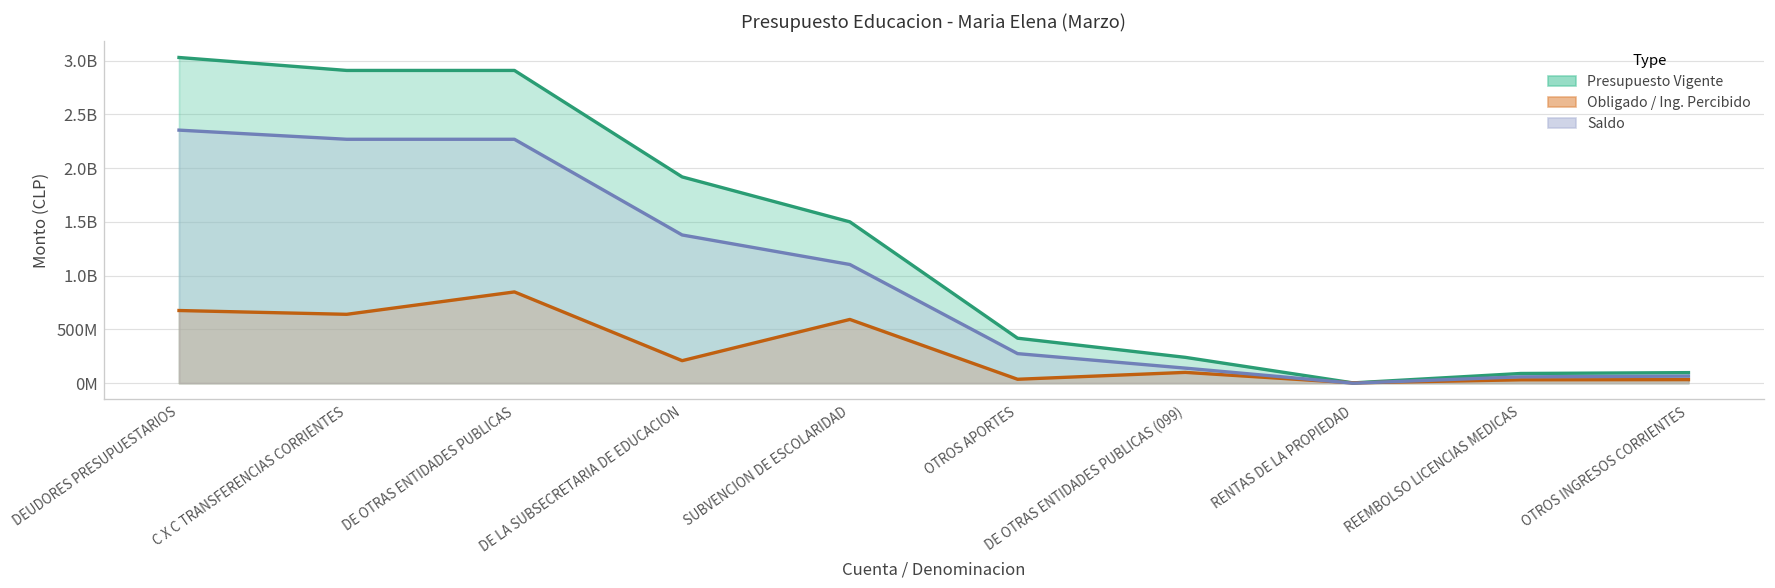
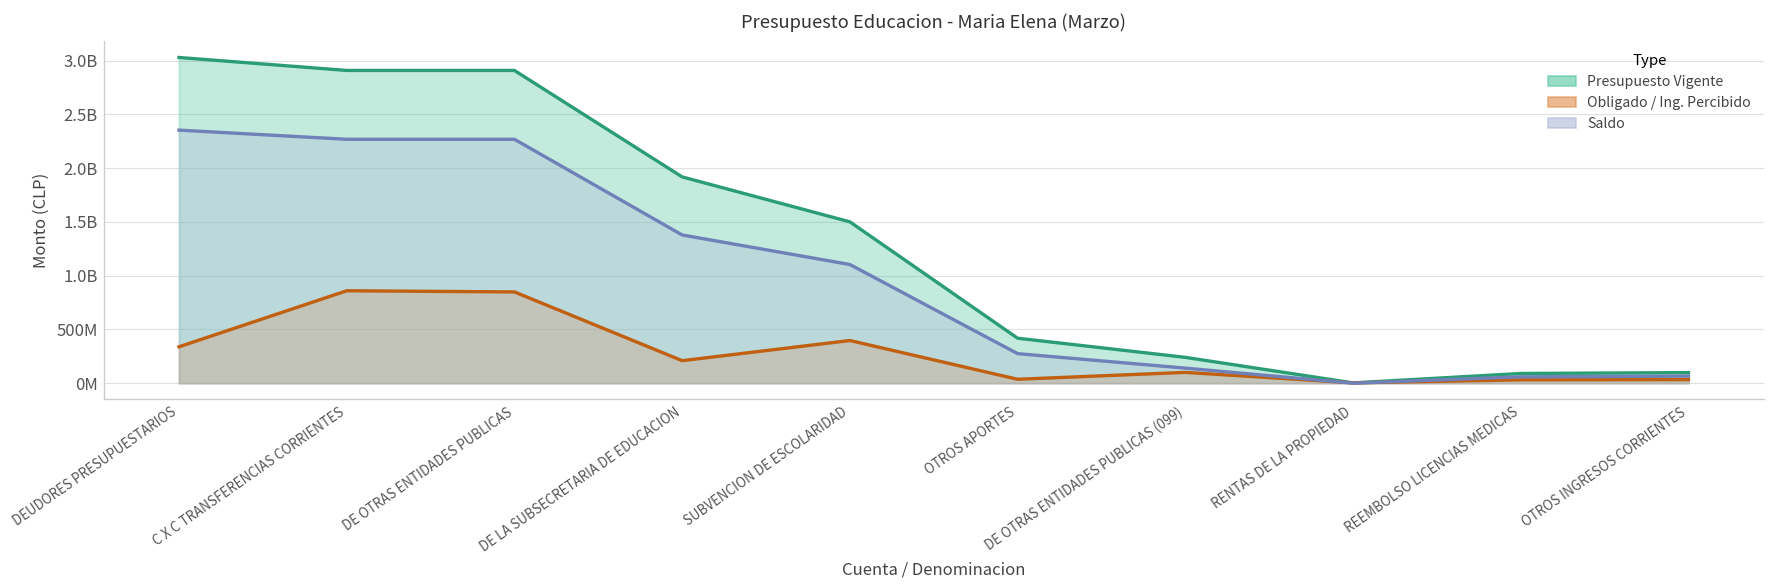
Obligado / Ing. Percibido, DEUDORES PRESUPUESTARIOS: 700000000 -> 300000000
Obligado / Ing. Percibido, C X C TRANSFERENCIAS CORRIENTES: 600000000 -> 900000000
Obligado / Ing. Percibido, SUBVENCION DE ESCOLARIDAD: 600000000 -> 400000000
